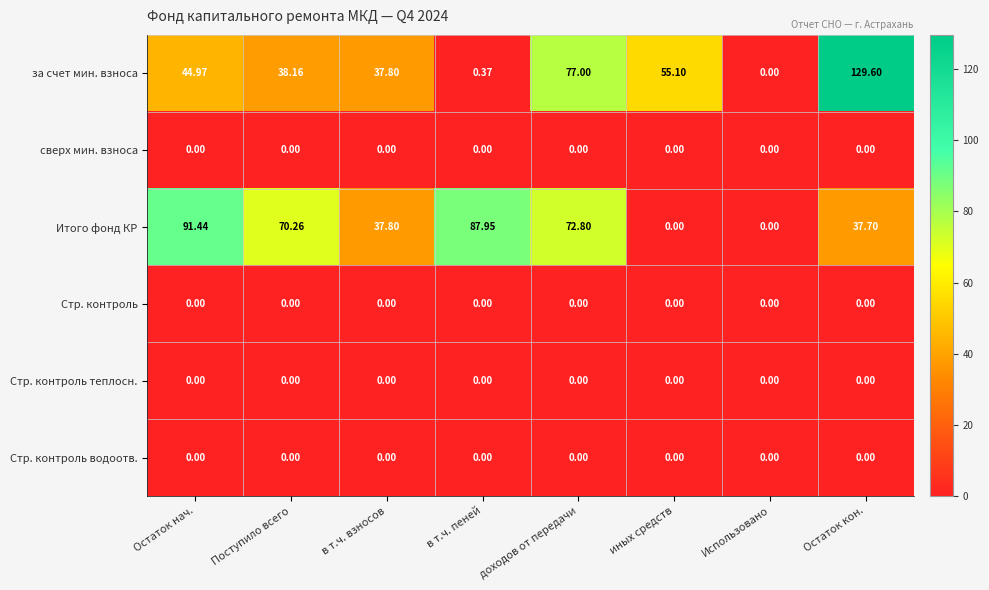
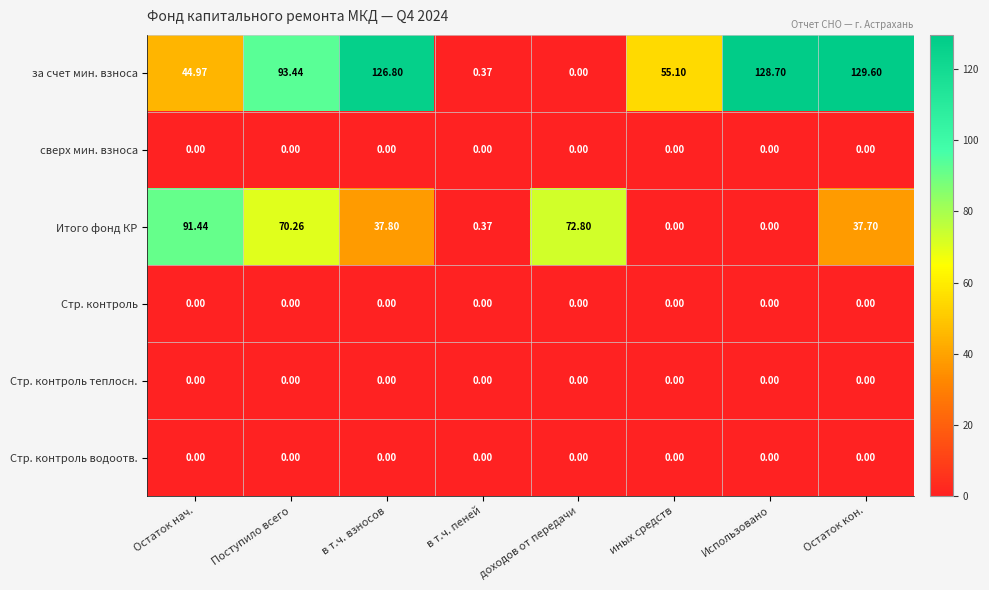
за счет мин. взноса, Поступило всего: 38.16 -> 93.44
за счет мин. взноса, в т.ч. взносов: 37.80 -> 126.80
за счет мин. взноса, доходов от передачи: 77.00 -> 0.00
за счет мин. взноса, Использовано: 0.00 -> 128.70
Итого фонд КР, в т.ч. пеней: 87.95 -> 0.37
